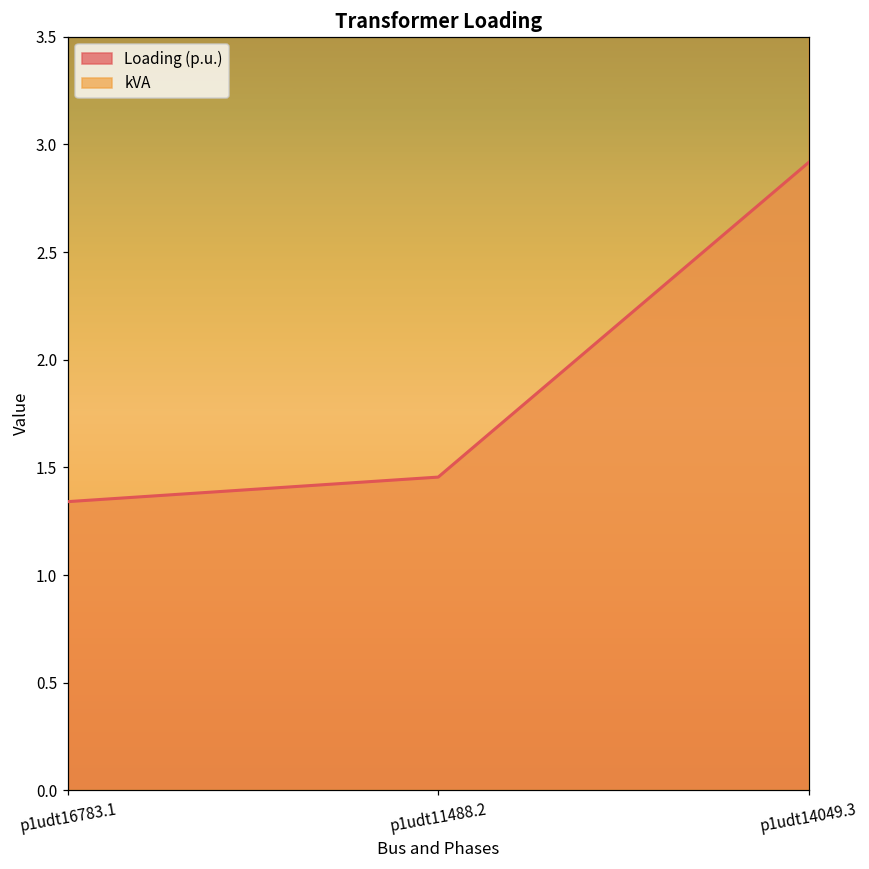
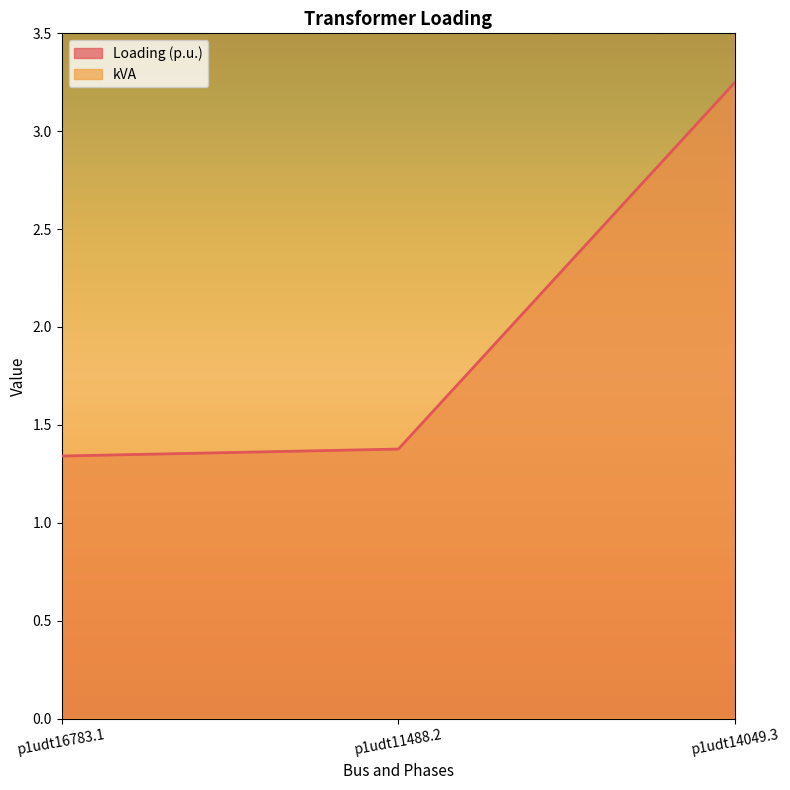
Loading (p.u.), p1udt11488.2: 1.45 -> 1.38
Loading (p.u.), p1udt14049.3: 2.92 -> 3.25
